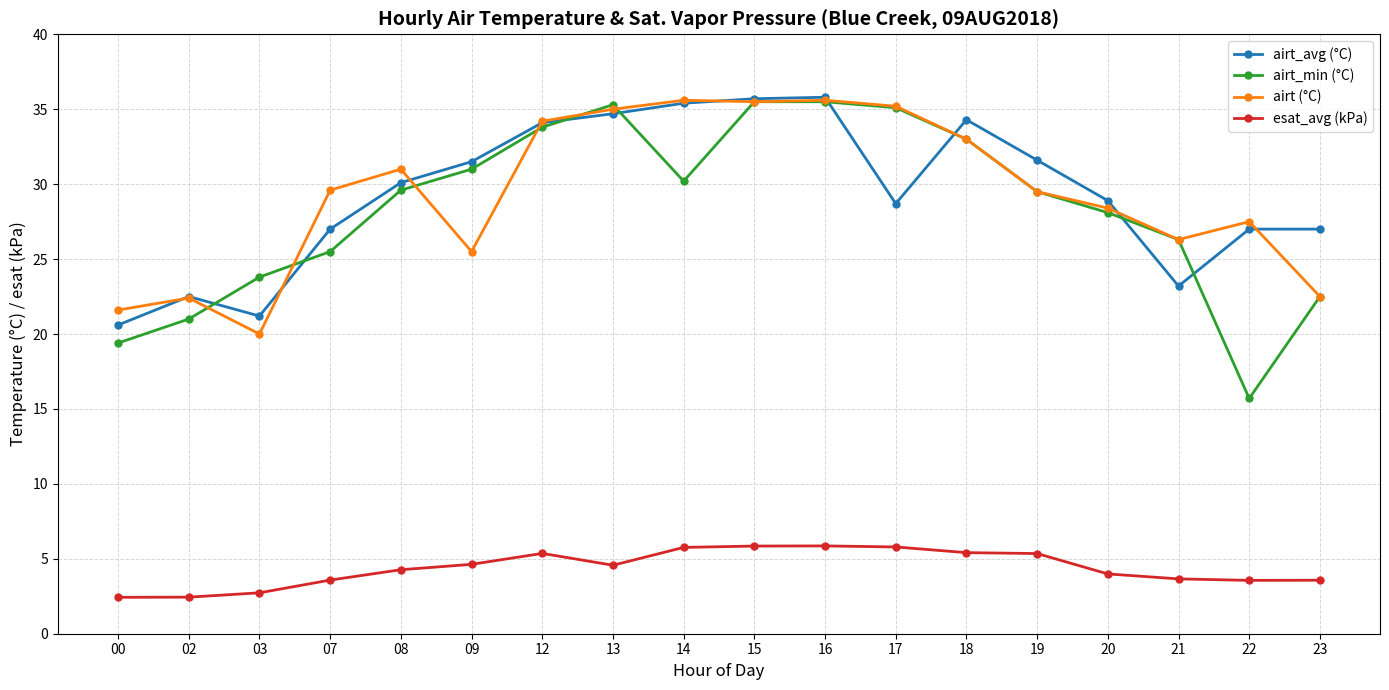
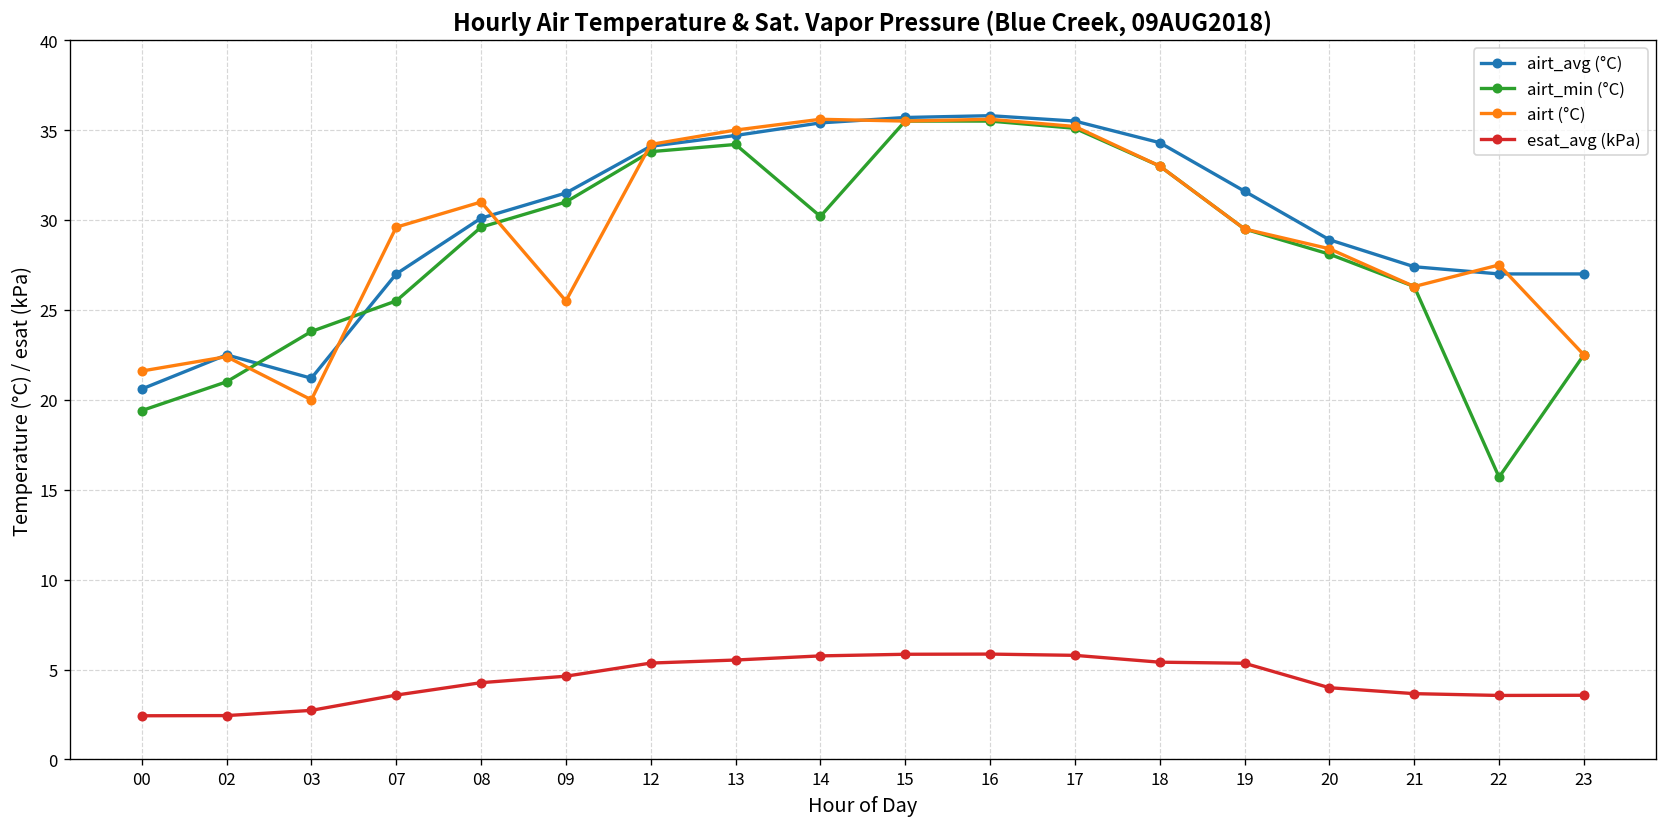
airt_min (°C), 13: 35.3 -> 34.2
esat_avg (kPa), 13: 4.6 -> 5.5
airt_avg (°C), 17: 28.7 -> 35.5
airt_avg (°C), 21: 23.2 -> 27.4
